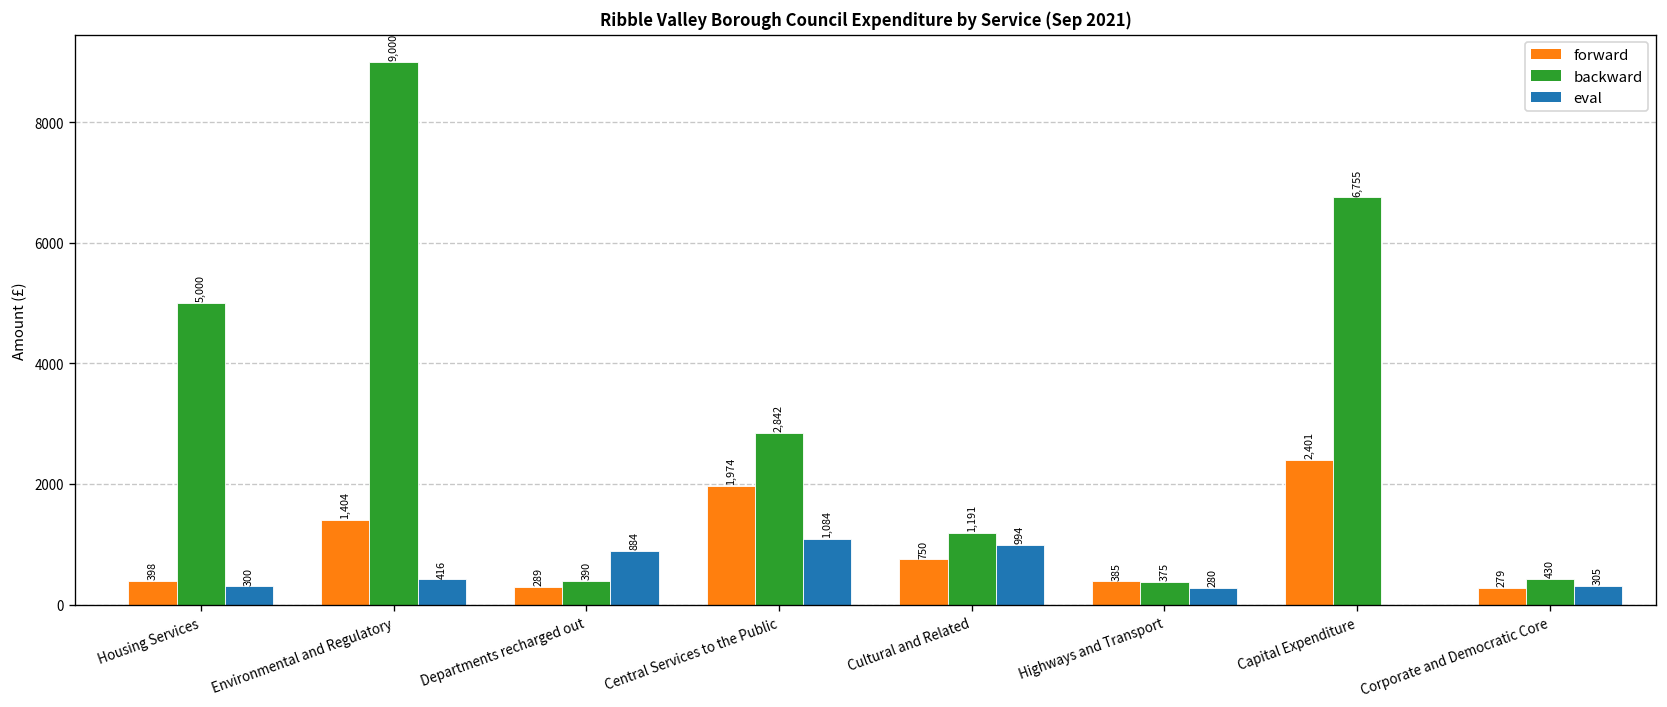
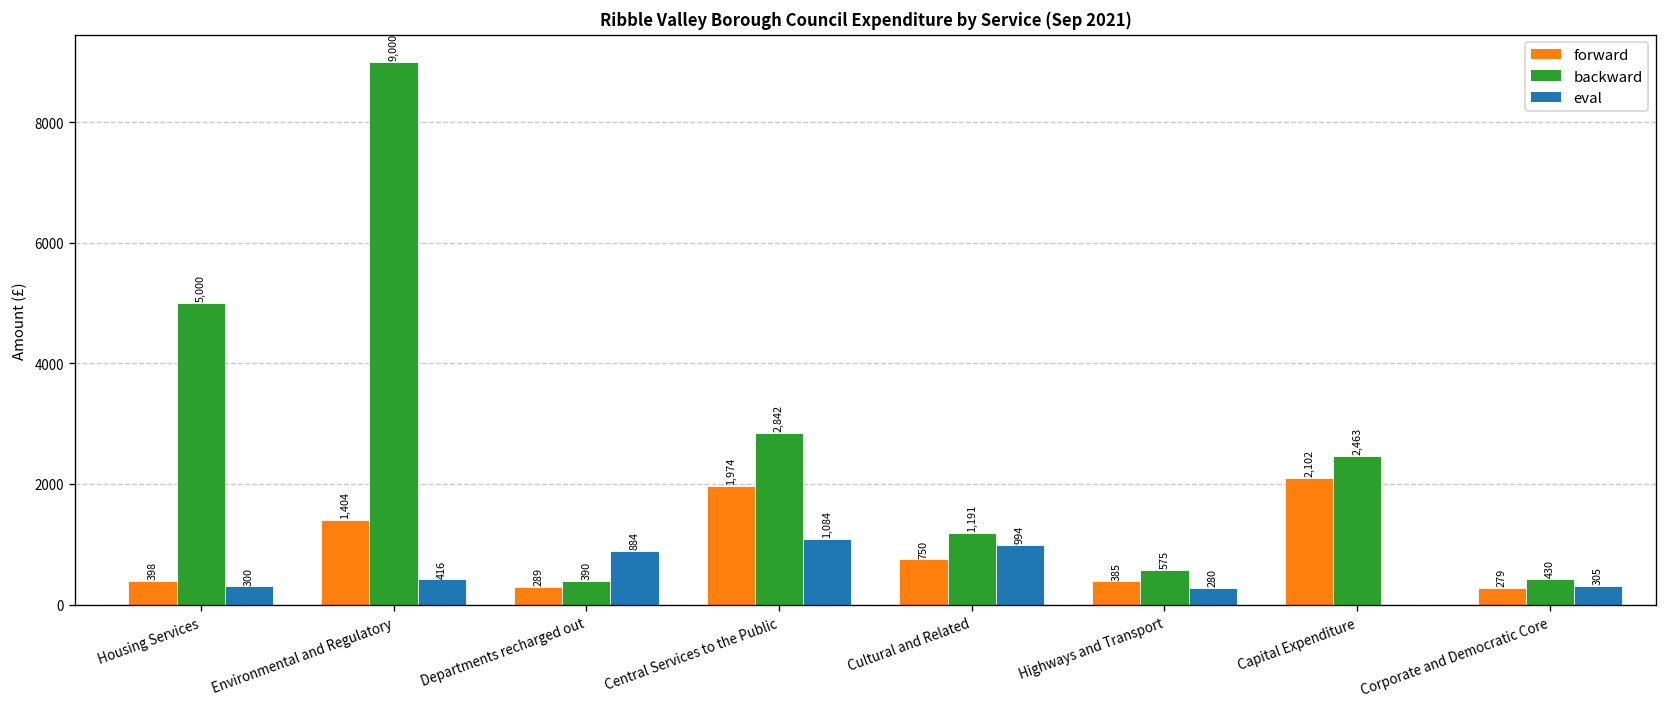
backward, Highways and Transport: 375 -> 575
forward, Capital Expenditure: 2,401 -> 2,102
backward, Capital Expenditure: 6,755 -> 2,463
